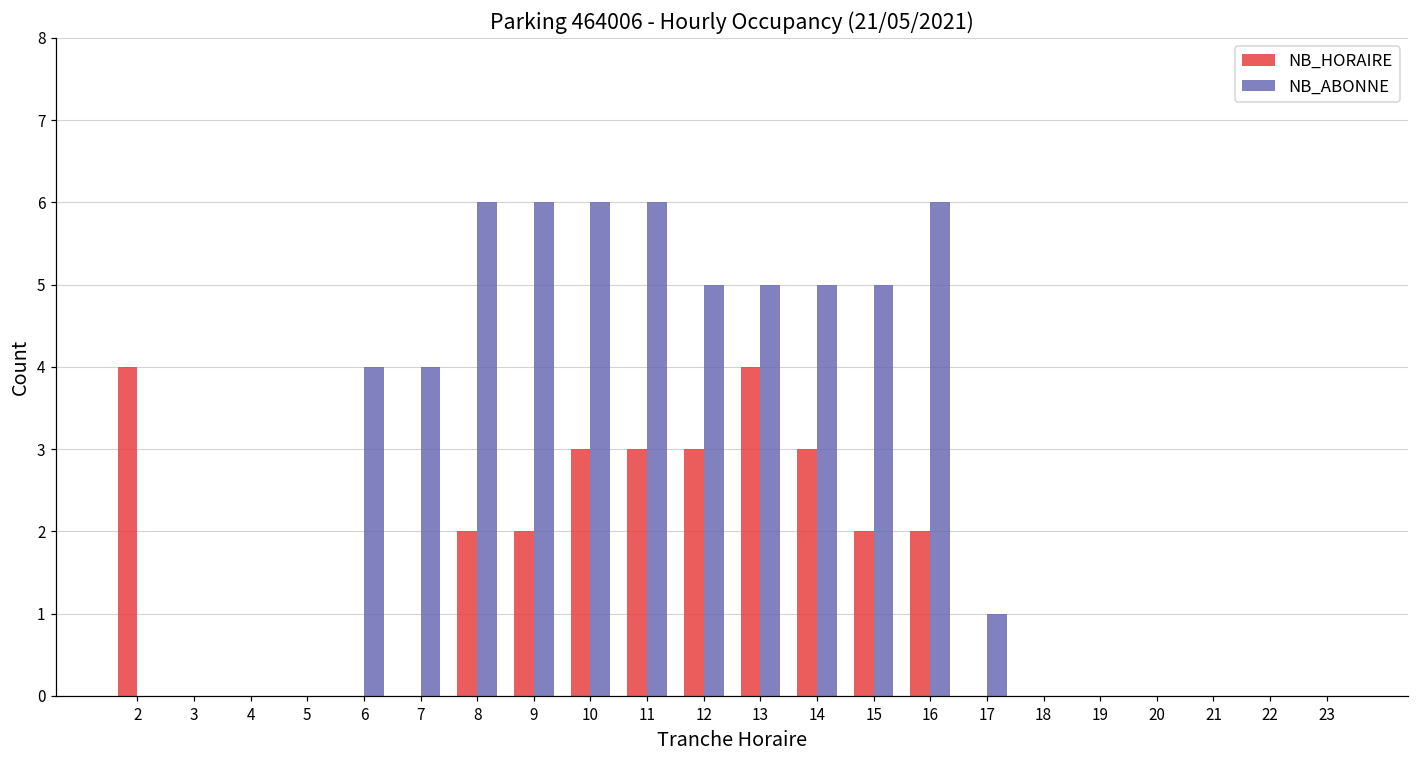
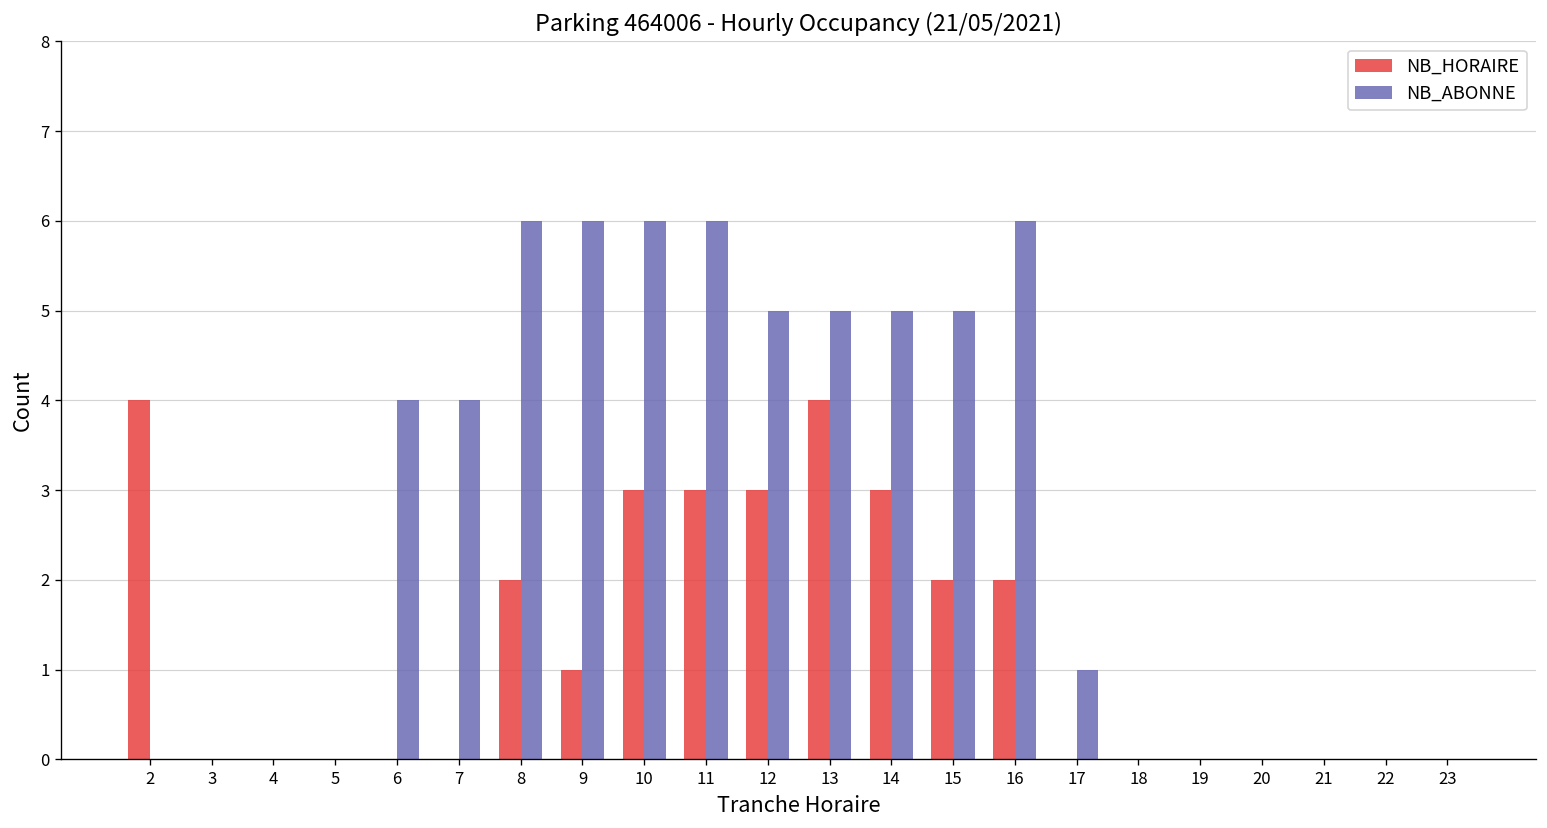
NB_HORAIRE, 9: 2 -> 1
